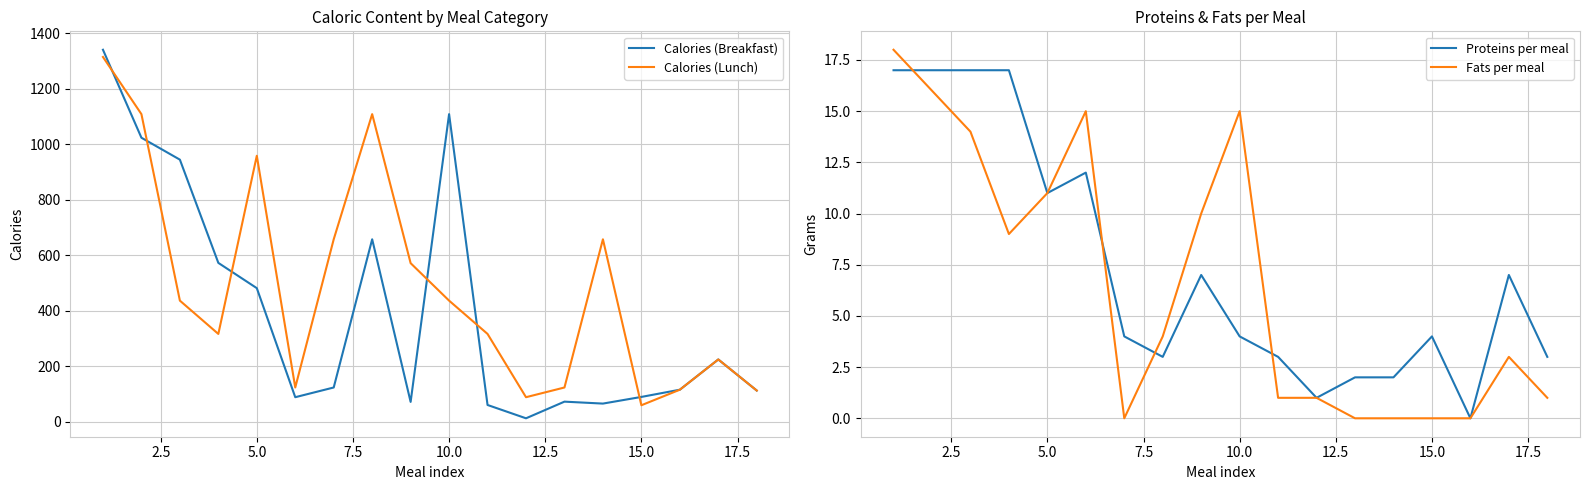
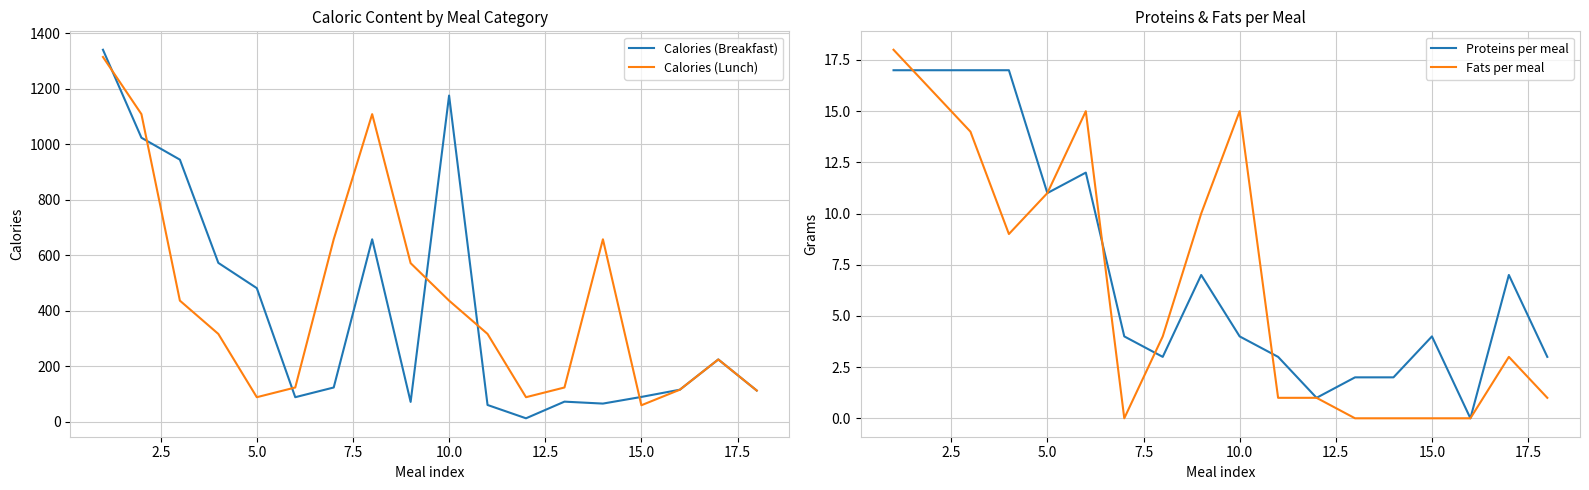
Caloric Content by Meal Category, Calories (Lunch), 5.0: 960 -> 90
Caloric Content by Meal Category, Calories (Breakfast), 10.0: 1110 -> 1180
